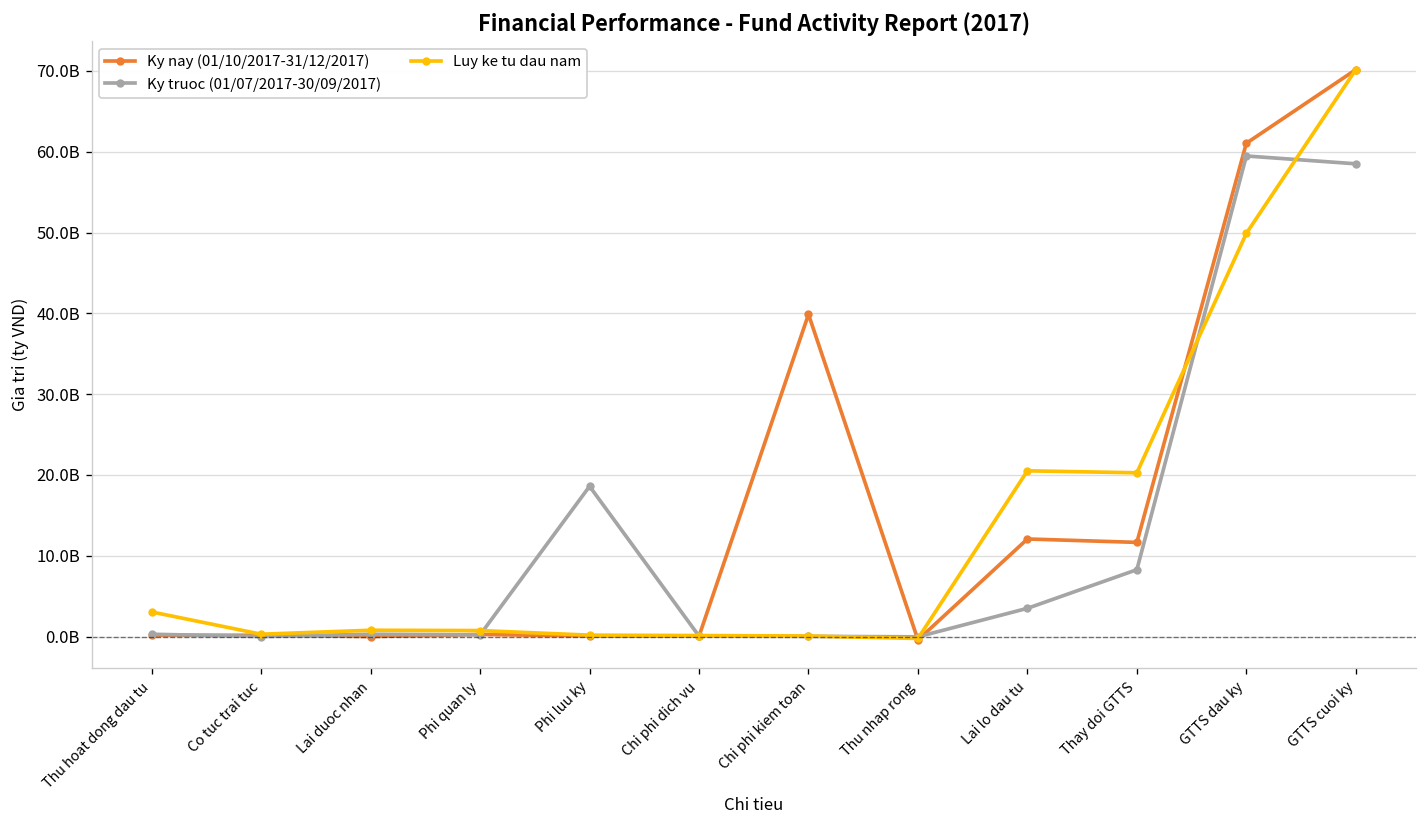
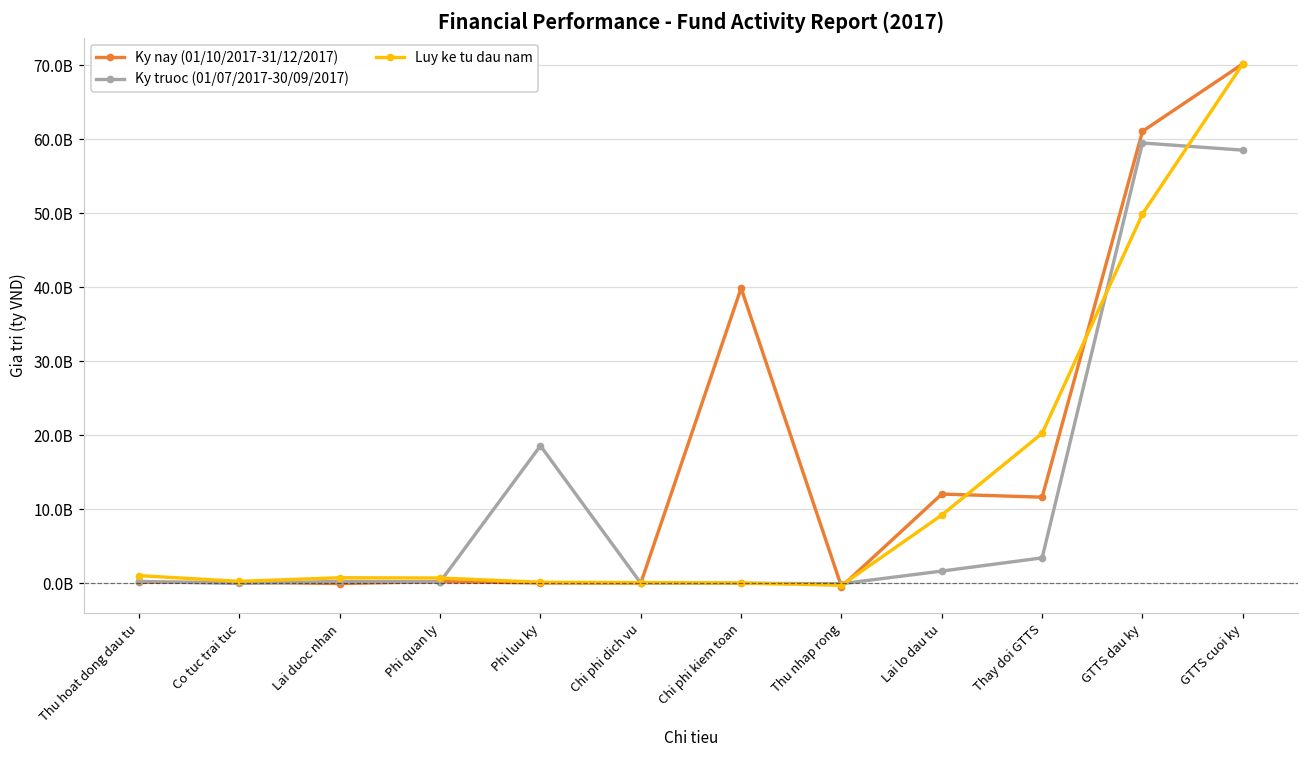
Luy ke tu dau nam, Thu hoat dong dau tu: 3000000000 -> 1000000000
Ky truoc (01/07/2017-30/09/2017), Lai lo dau tu: 3000000000 -> 2000000000
Luy ke tu dau nam, Lai lo dau tu: 21000000000 -> 9000000000
Ky truoc (01/07/2017-30/09/2017), Thay doi GTTS: 8000000000 -> 3000000000
